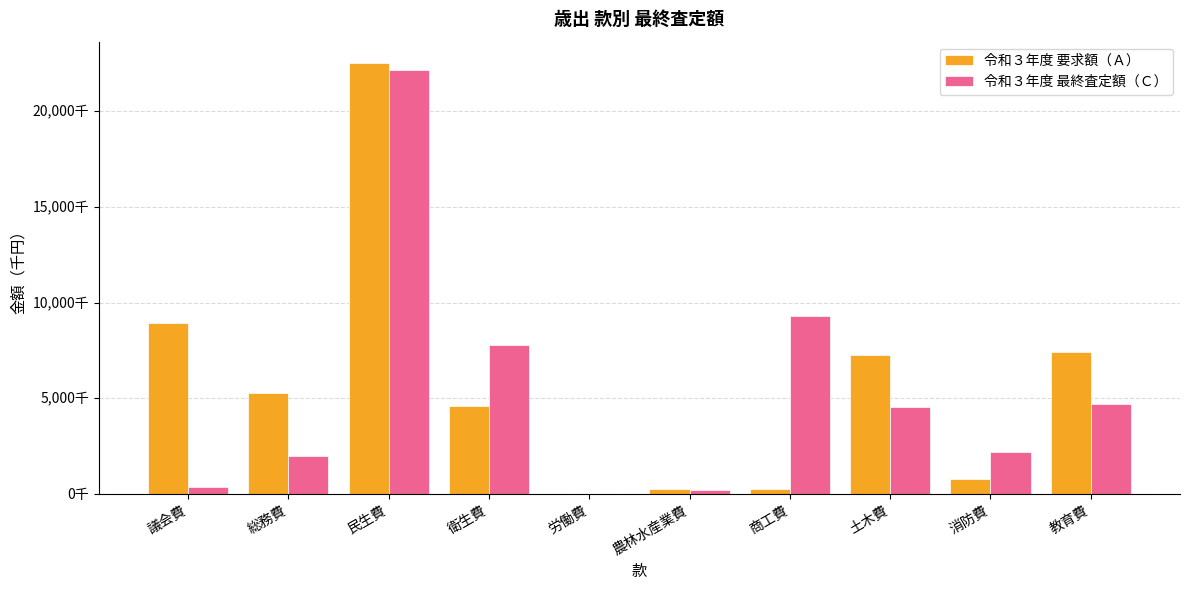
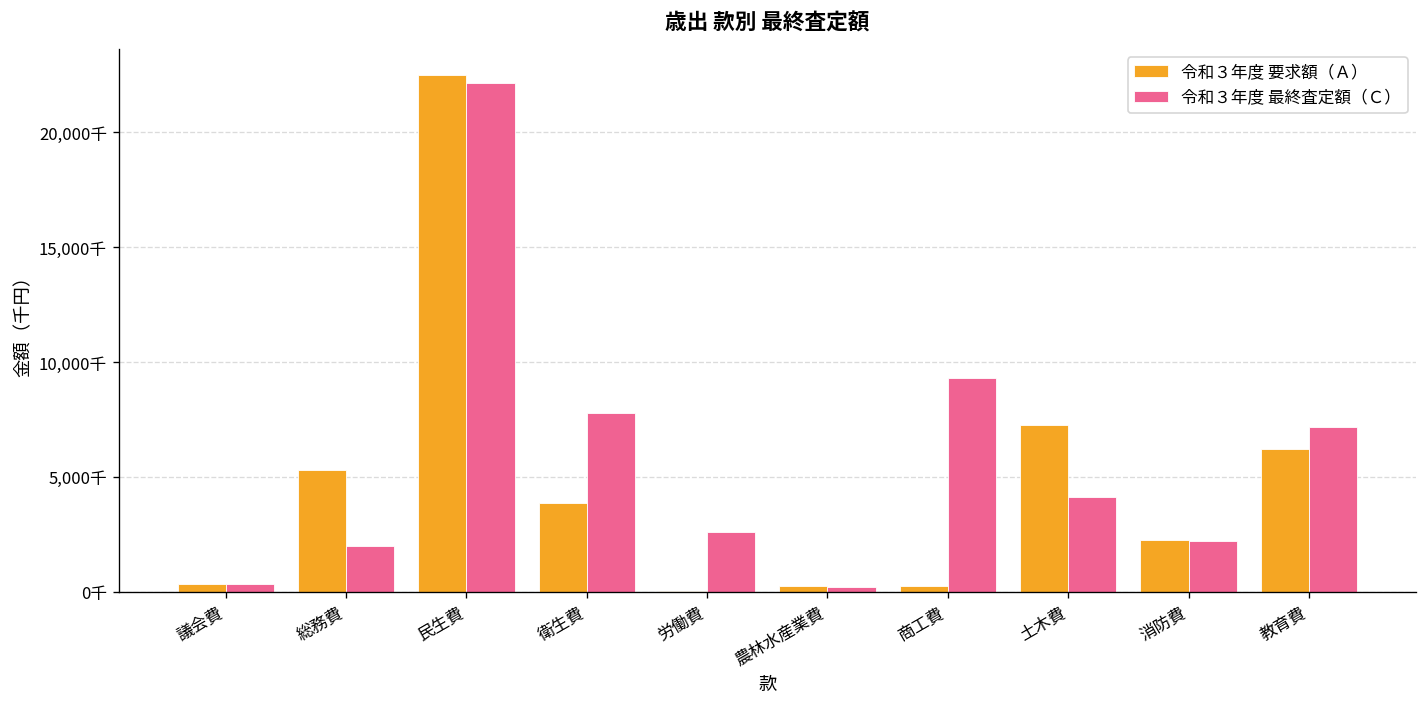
令和３年度 要求額（Ａ）, 議会費: 8,900千 -> 400千
令和３年度 要求額（Ａ）, 衛生費: 4,600千 -> 3,900千
令和３年度 最終査定額（Ｃ）, 労働費: 0千 -> 2,600千
令和３年度 最終査定額（Ｃ）, 土木費: 4,600千 -> 4,100千
令和３年度 要求額（Ａ）, 消防費: 800千 -> 2,200千
令和３年度 要求額（Ａ）, 教育費: 7,400千 -> 6,200千
令和３年度 最終査定額（Ｃ）, 教育費: 4,700千 -> 7,200千
